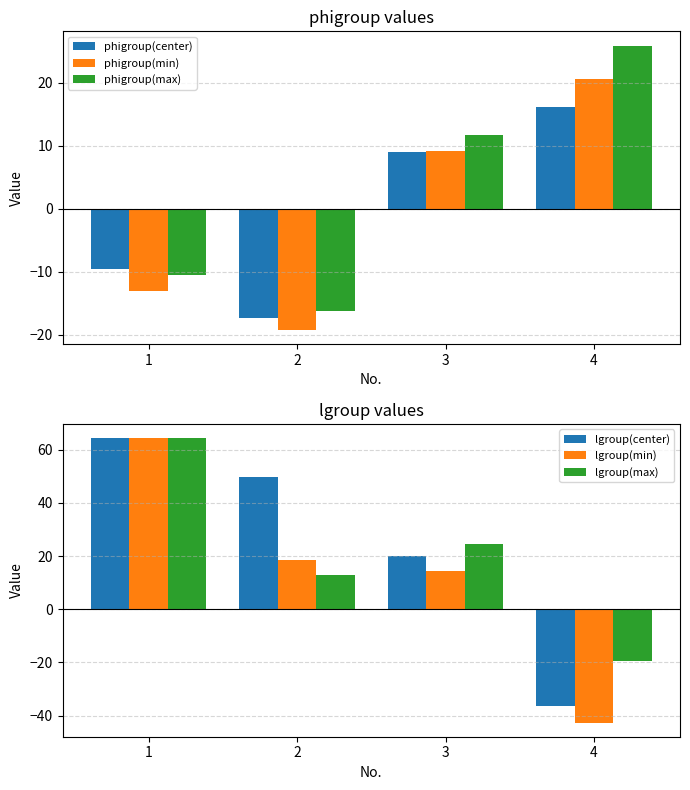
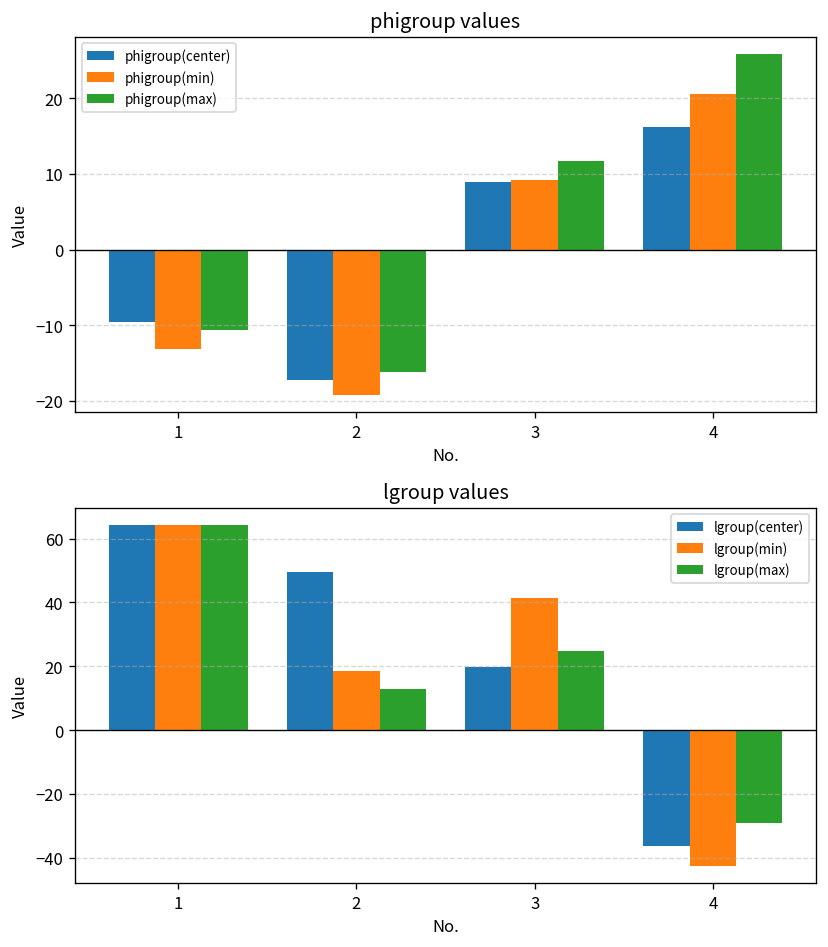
lgroup values, lgroup(min), 3: 14 -> 41
lgroup values, lgroup(max), 4: -20 -> -29
